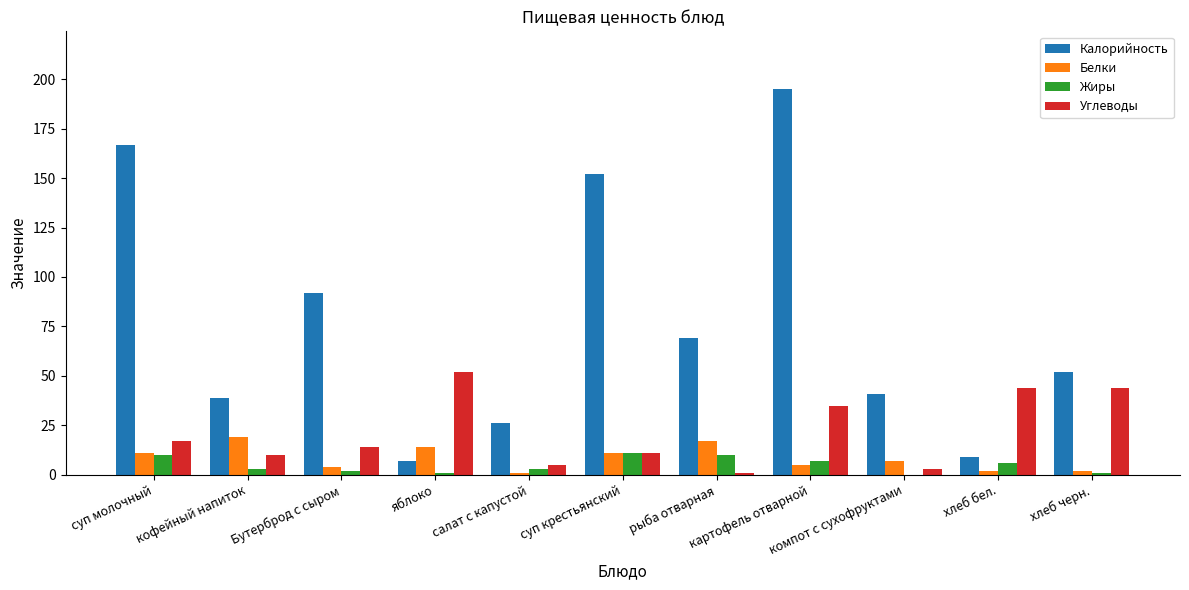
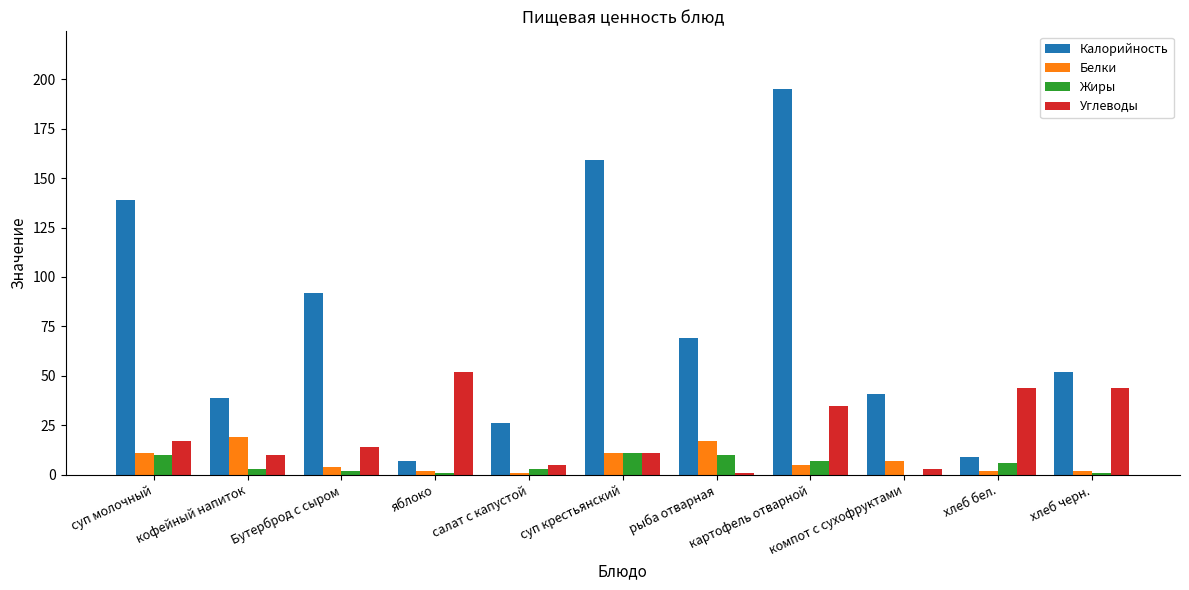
Калорийность, суп молочный: 167 -> 139
Белки, яблоко: 14 -> 2
Калорийность, суп крестьянский: 152 -> 159
